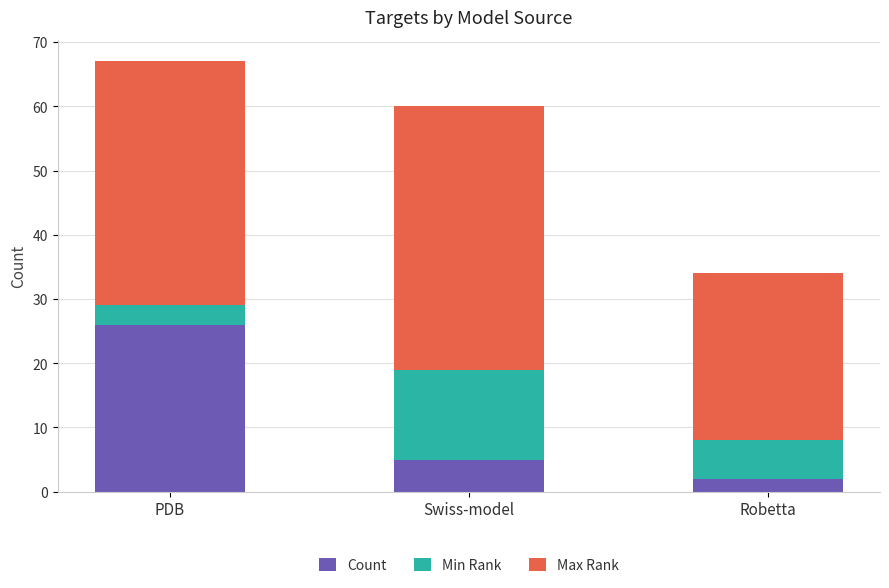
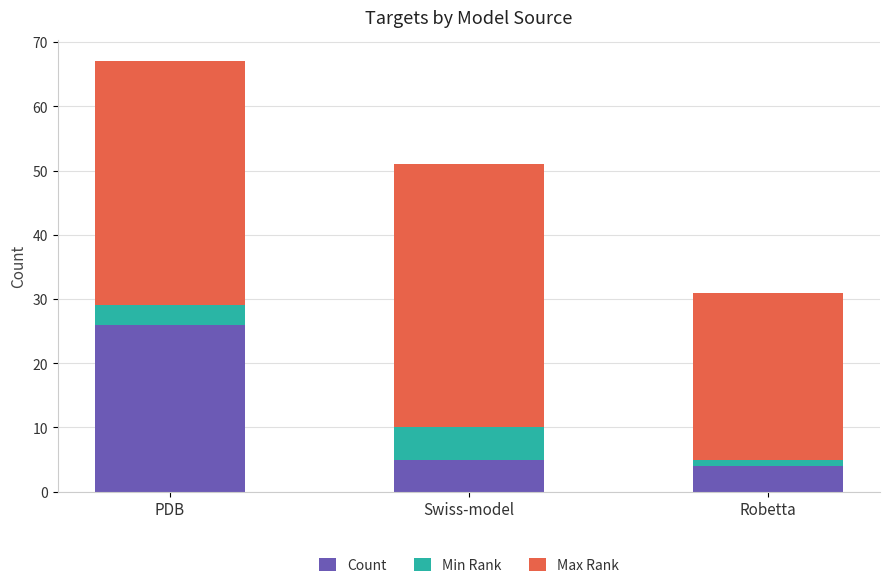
Min Rank, Swiss-model: 14 -> 5
Count, Robetta: 2 -> 4
Min Rank, Robetta: 6 -> 1
